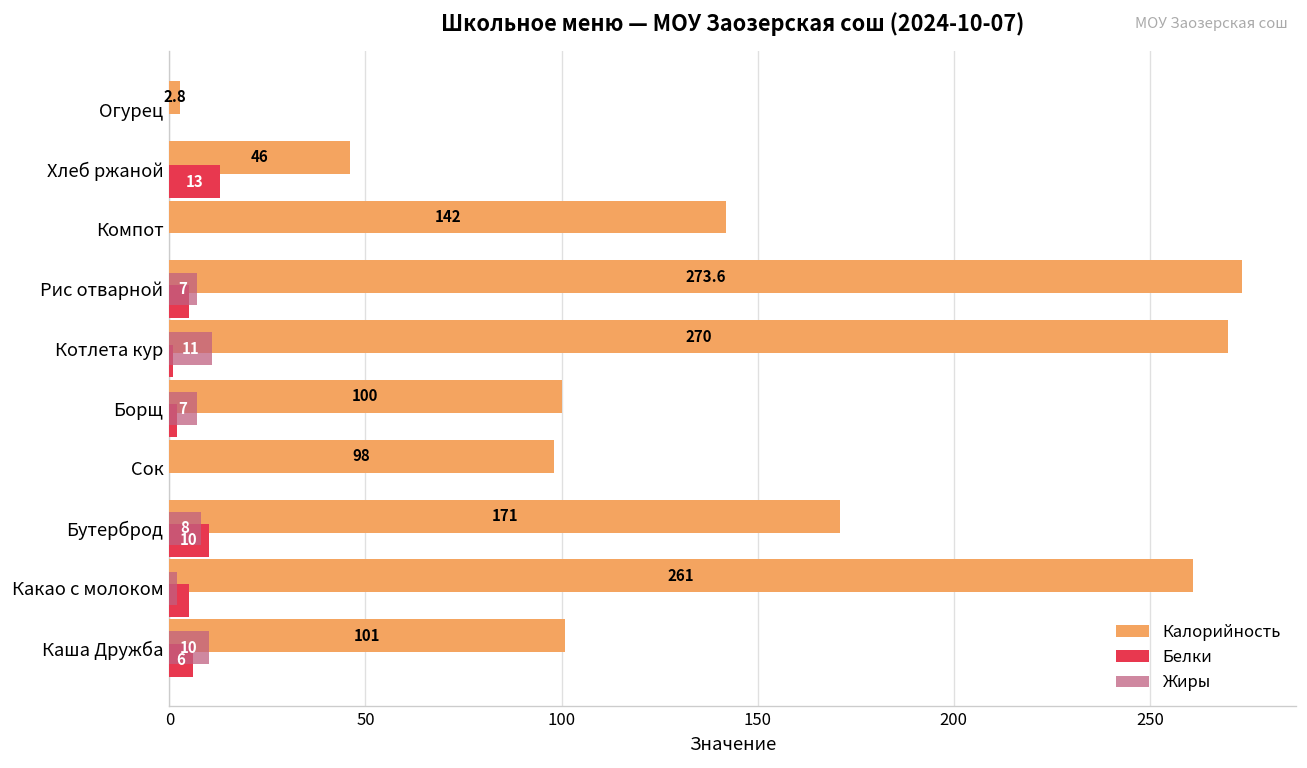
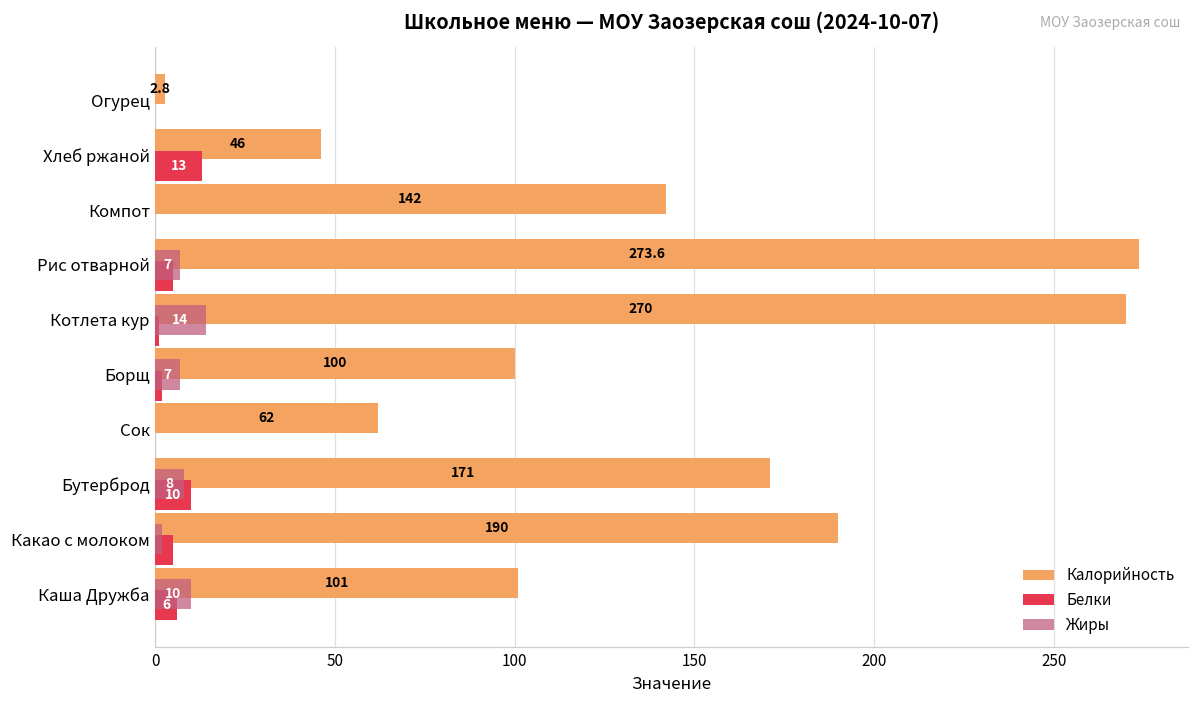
Жиры, Котлета кур: 11 -> 14
Калорийность, Сок: 98 -> 62
Калорийность, Какао с молоком: 261 -> 190
